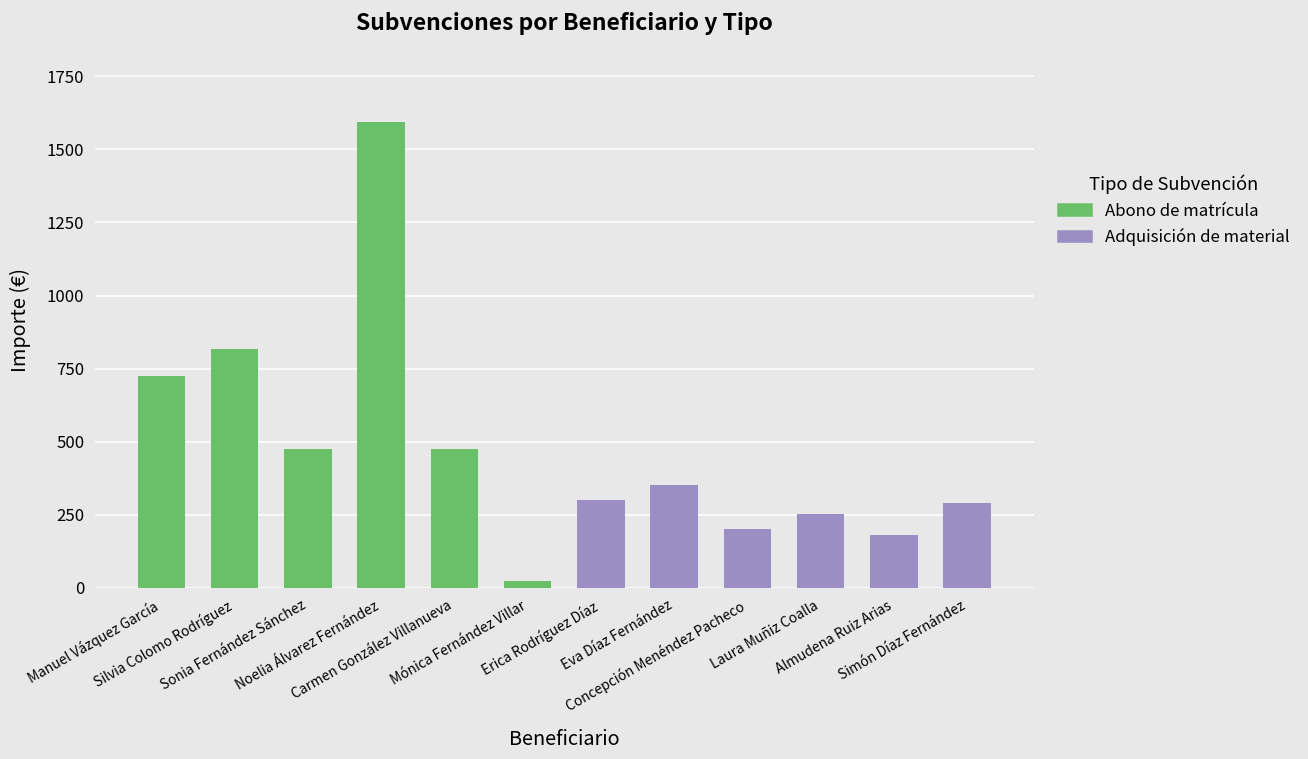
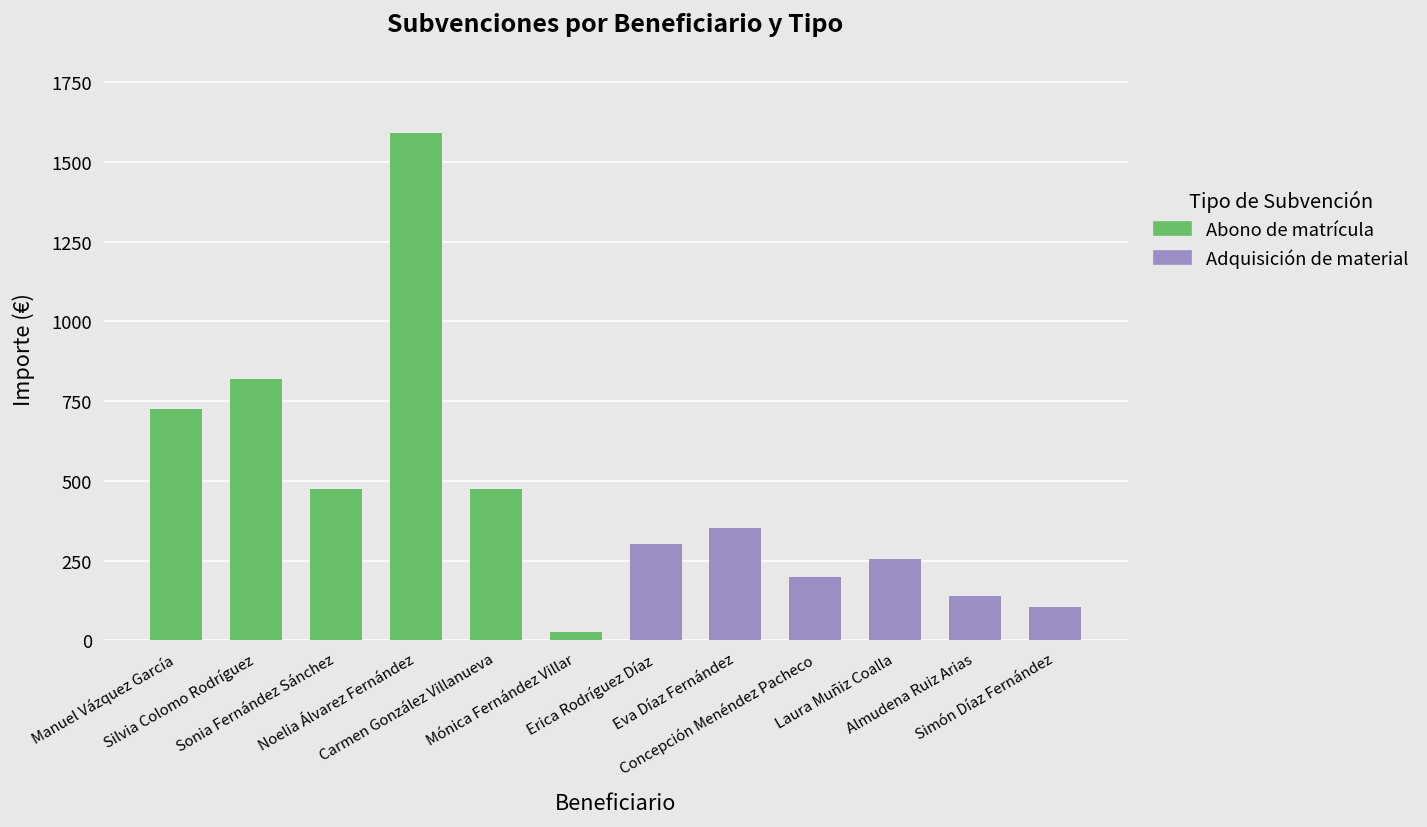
Adquisición de material, Almudena Ruiz Arias: 180 -> 140
Adquisición de material, Simón Díaz Fernández: 290 -> 110
